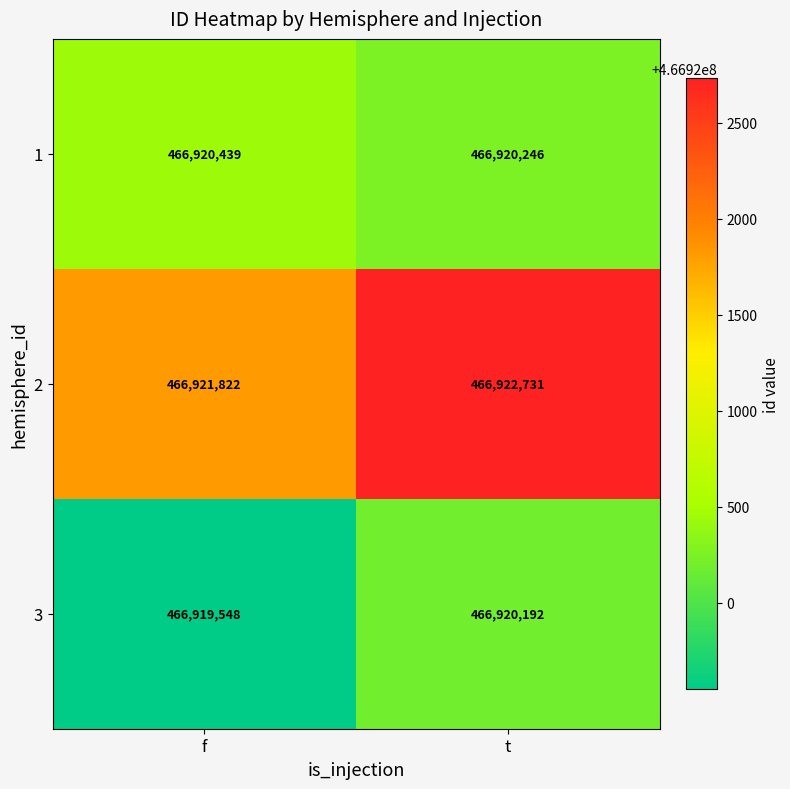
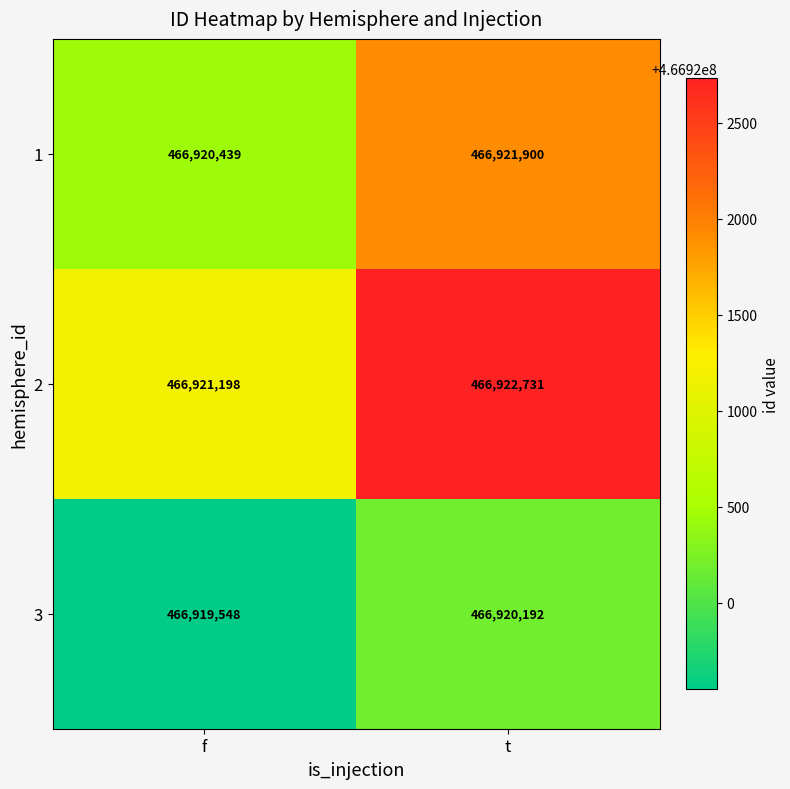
1, t: 466,920,246 -> 466,921,900
2, f: 466,921,822 -> 466,921,198
